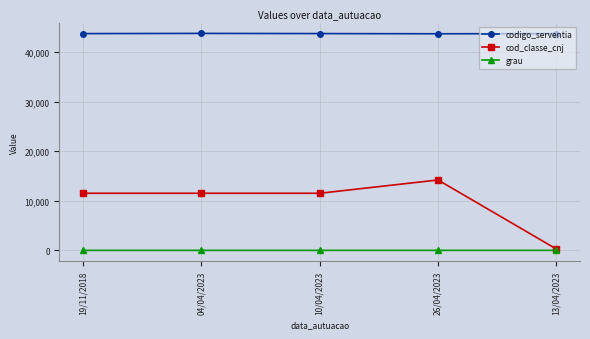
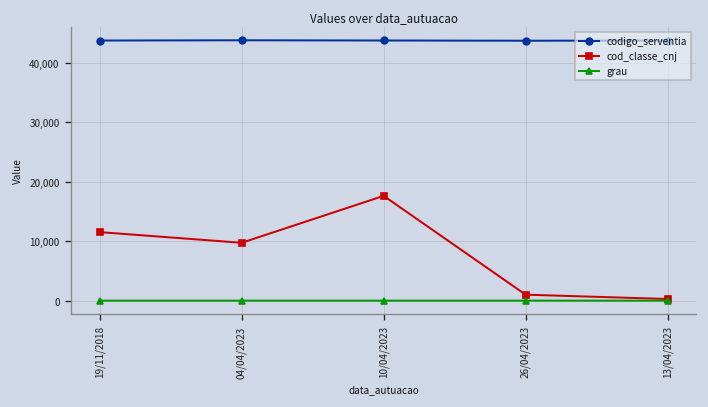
cod_classe_cnj, 04/04/2023: 12,000 -> 10,000
cod_classe_cnj, 10/04/2023: 12,000 -> 18,000
cod_classe_cnj, 26/04/2023: 14,000 -> 1,000
